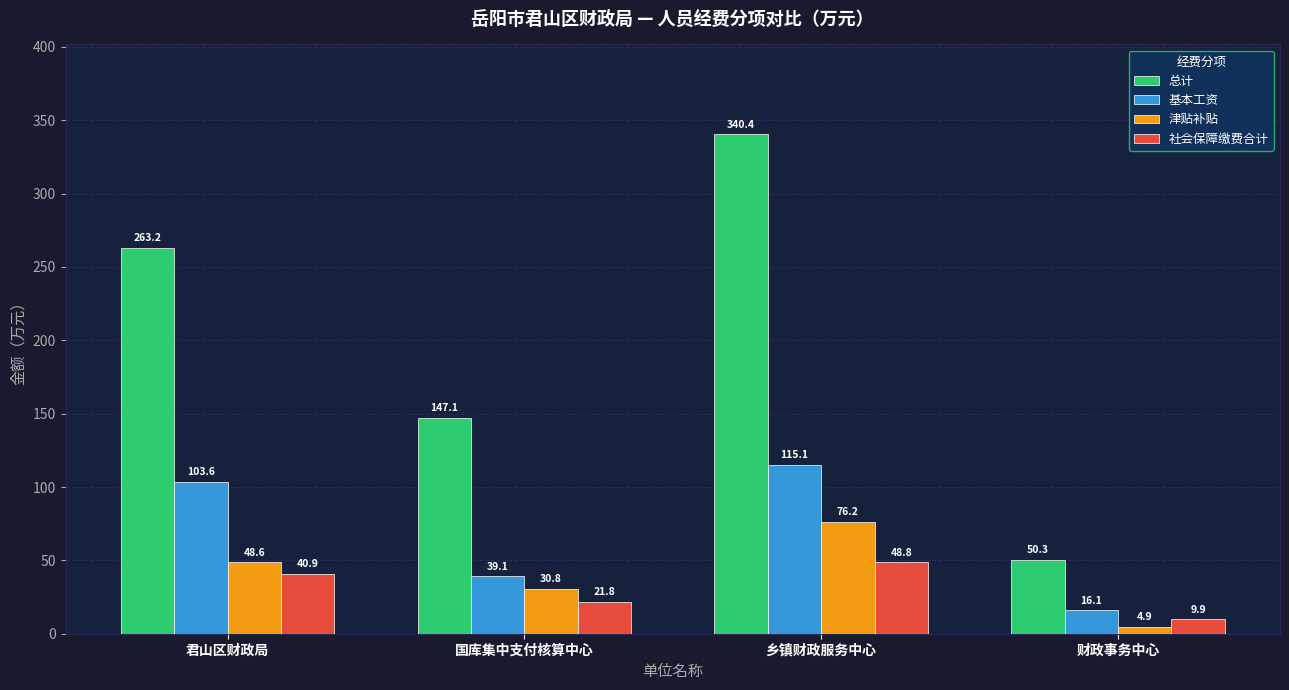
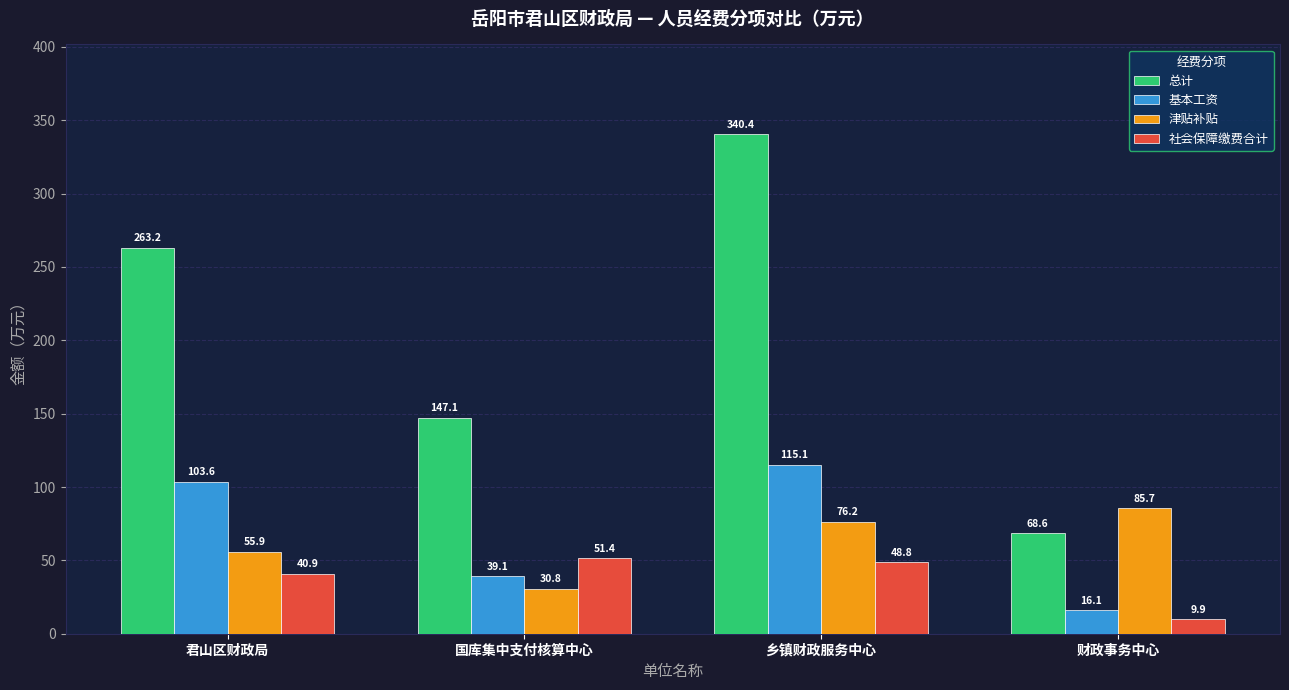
津贴补贴, 君山区财政局: 48.6 -> 55.9
社会保障缴费合计, 国库集中支付核算中心: 21.8 -> 51.4
总计, 财政事务中心: 50.3 -> 68.6
津贴补贴, 财政事务中心: 4.9 -> 85.7
